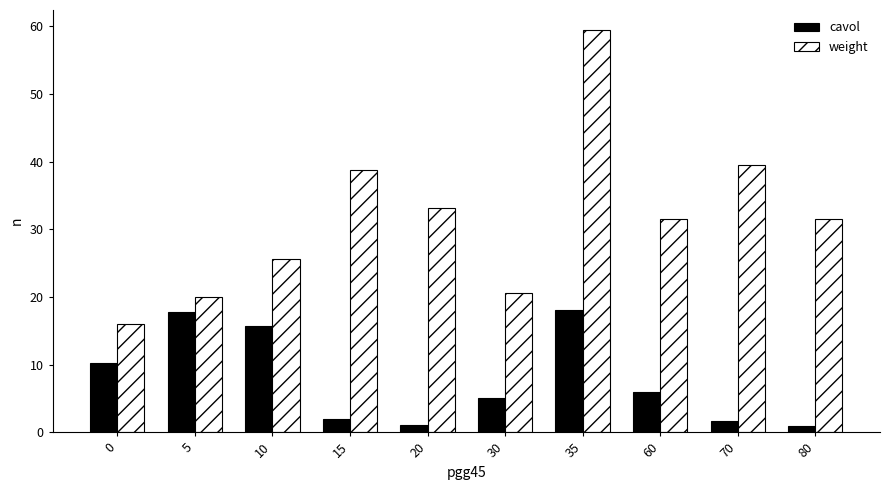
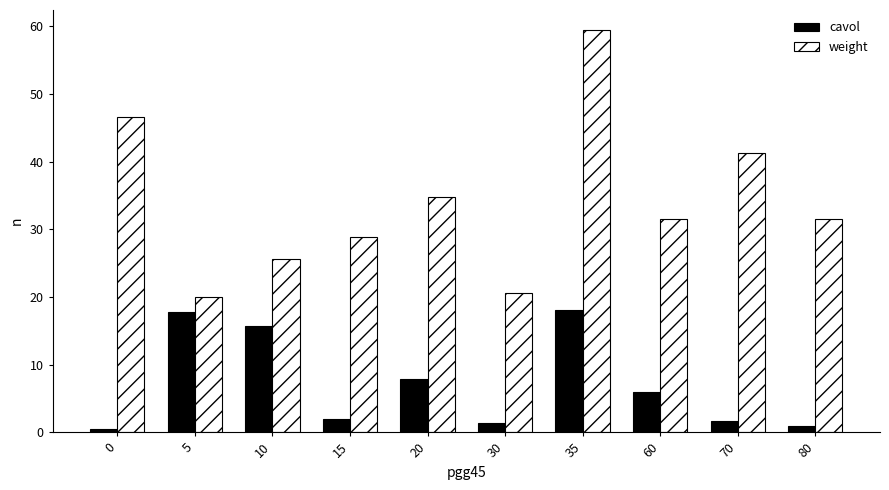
cavol, 0: 10 -> 1
weight, 0: 16 -> 47
weight, 15: 39 -> 29
cavol, 20: 1 -> 8
weight, 20: 33 -> 35
cavol, 30: 5 -> 1
weight, 70: 39 -> 41
